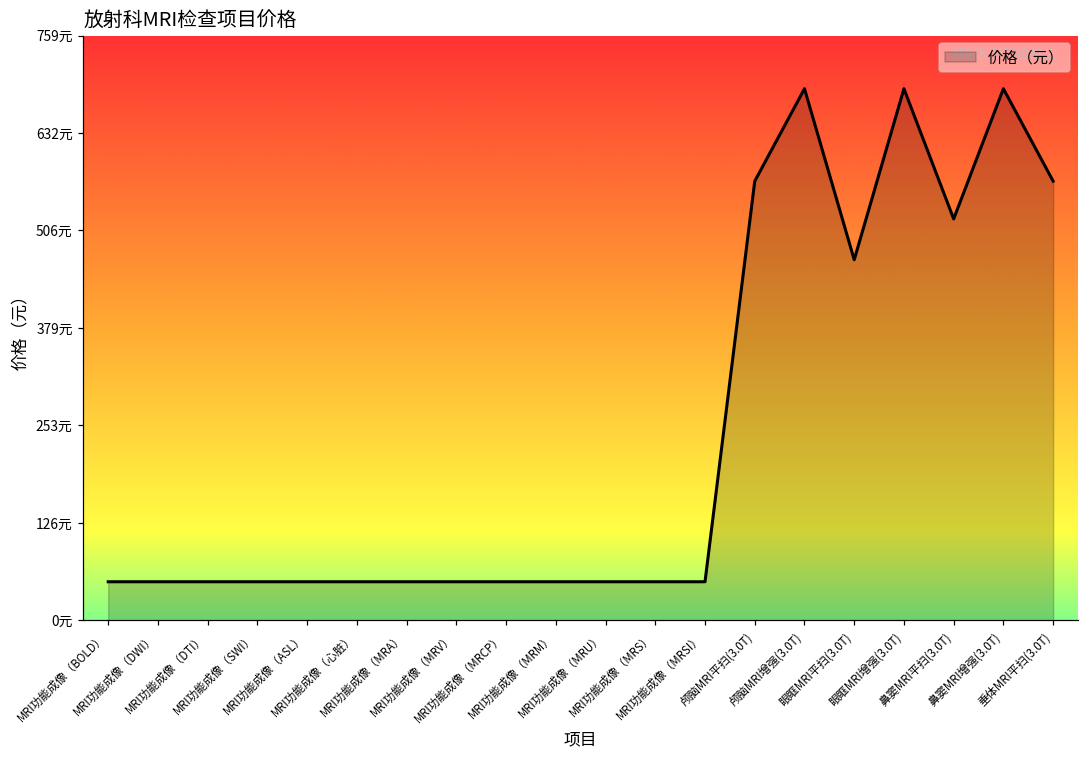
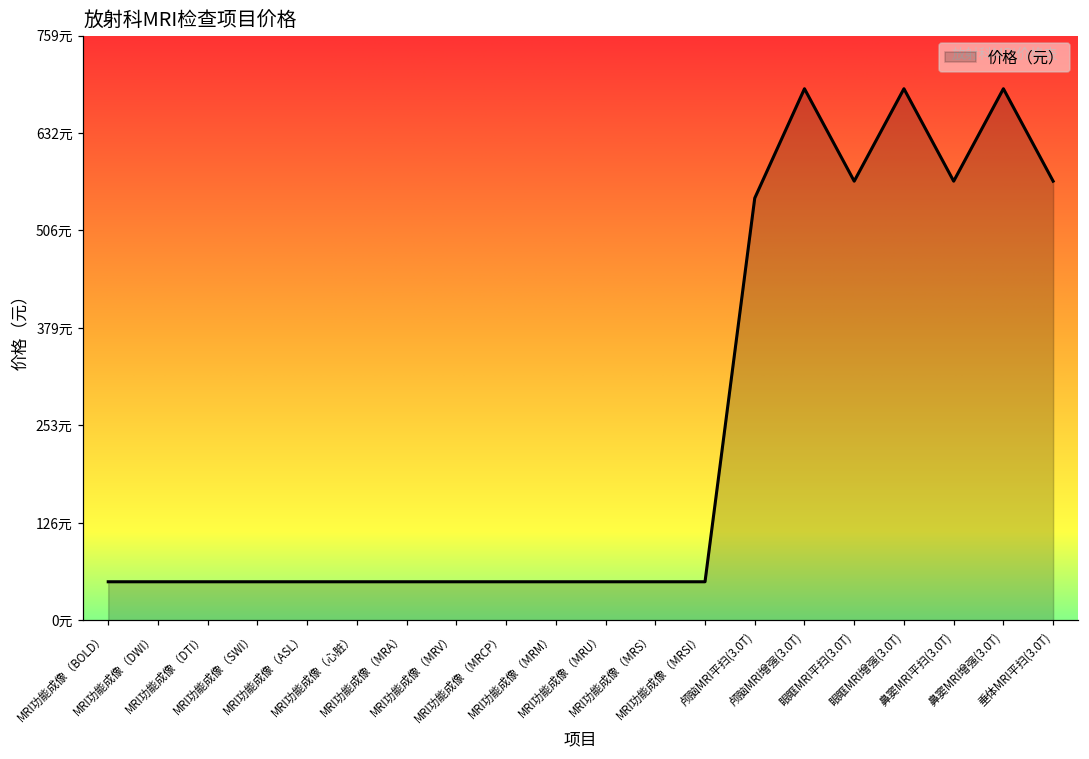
颅脑MRI平扫(3.0T): 570元 -> 550元
眼眶MRI平扫(3.0T): 470元 -> 570元
鼻窦MRI平扫(3.0T): 520元 -> 570元
